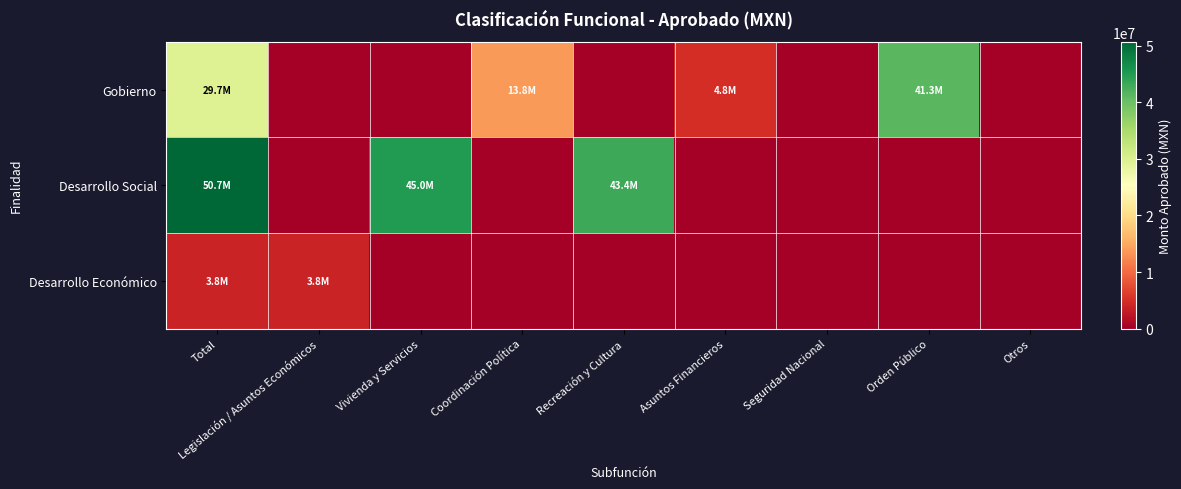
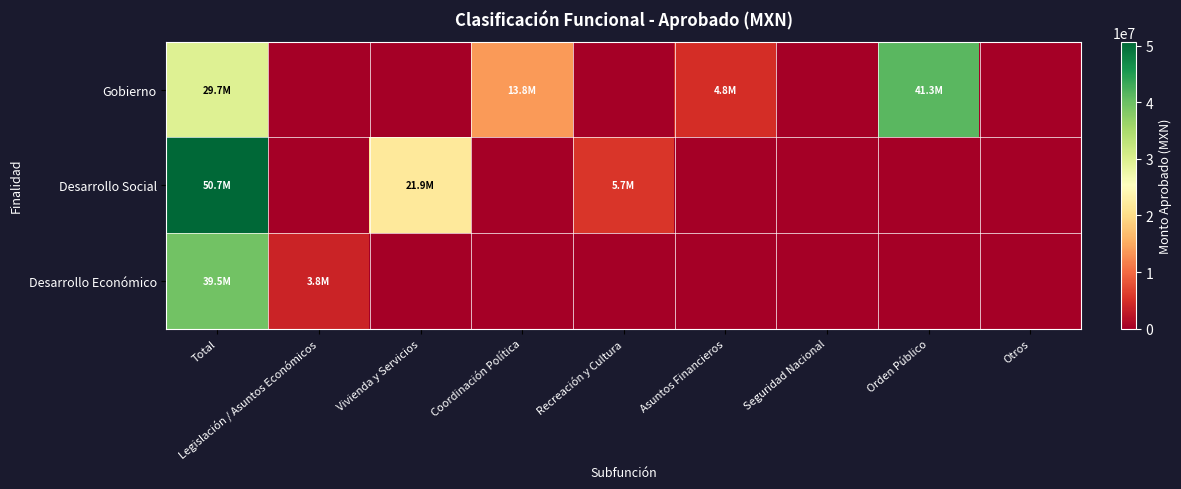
Desarrollo Social, Vivienda y Servicios: 45.0M -> 21.9M
Desarrollo Social, Recreación y Cultura: 43.4M -> 5.7M
Desarrollo Económico, Total: 3.8M -> 39.5M
